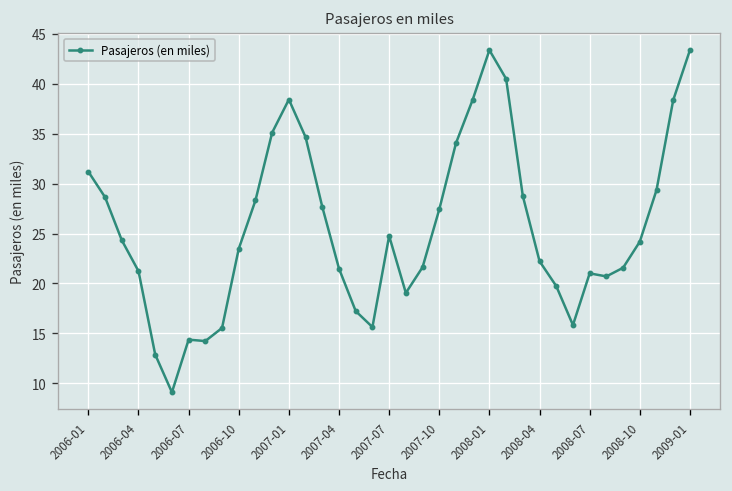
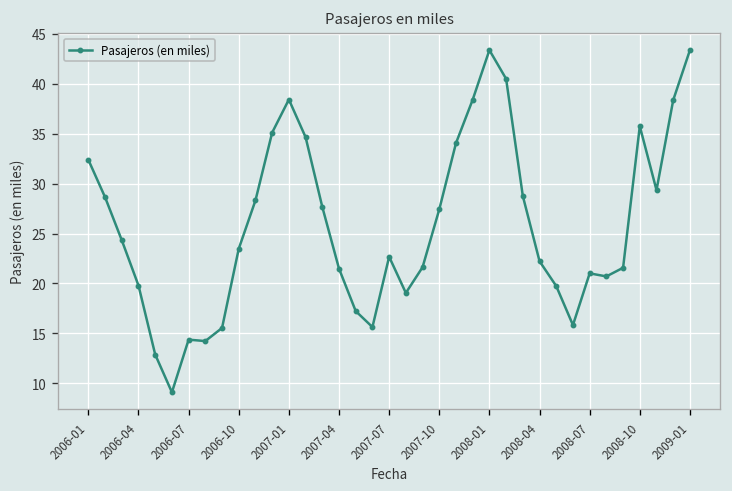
2006-01: 31 -> 32
2006-04: 21 -> 20
2007-07: 25 -> 23
2008-10: 24 -> 36
